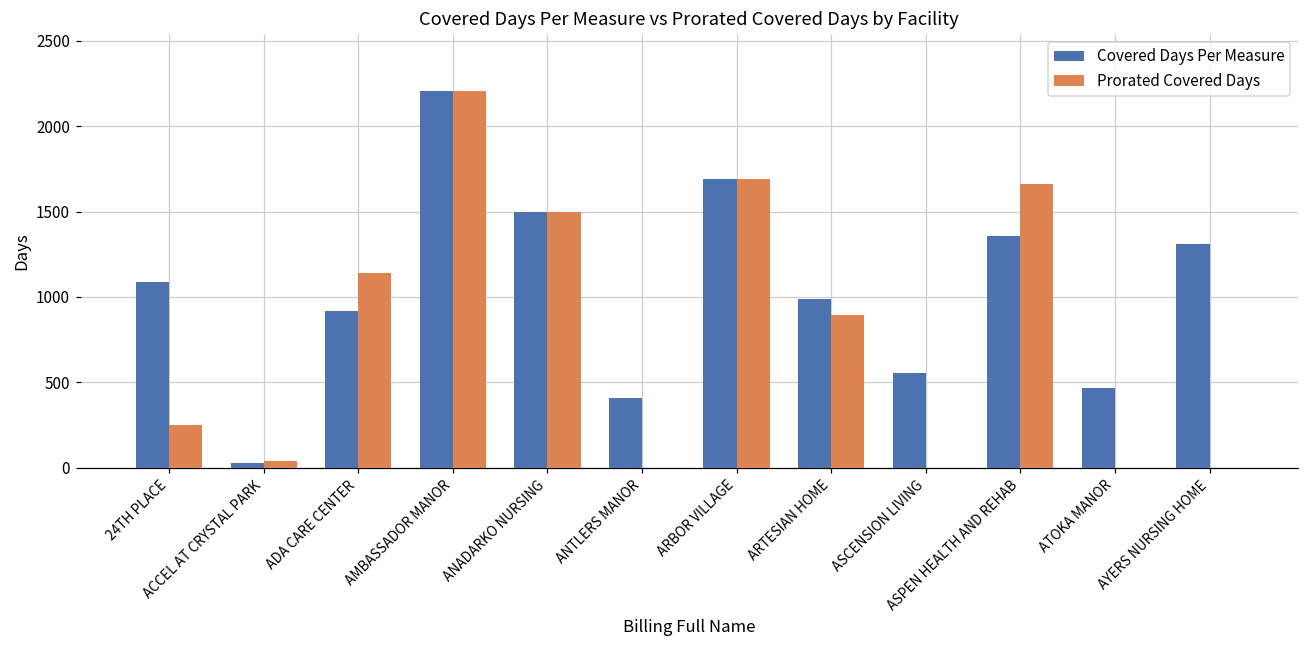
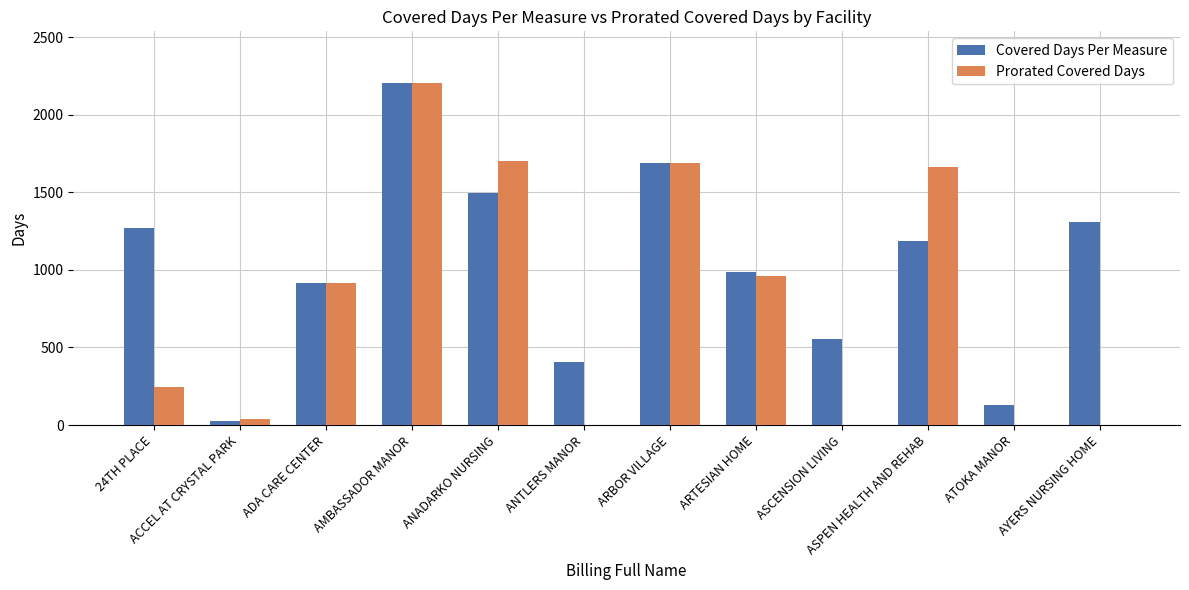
Covered Days Per Measure, 24TH PLACE: 1090 -> 1270
Prorated Covered Days, ADA CARE CENTER: 1140 -> 920
Prorated Covered Days, ANADARKO NURSING: 1500 -> 1700
Prorated Covered Days, ARTESIAN HOME: 890 -> 960
Covered Days Per Measure, ASPEN HEALTH AND REHAB: 1360 -> 1180
Covered Days Per Measure, ATOKA MANOR: 470 -> 130
